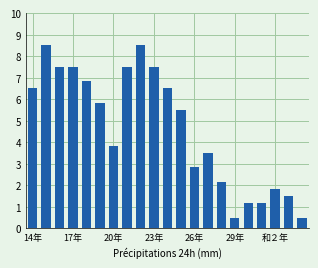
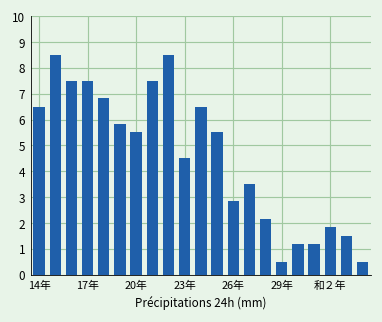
20年: 3.8 -> 5.5
23年: 7.5 -> 4.5
